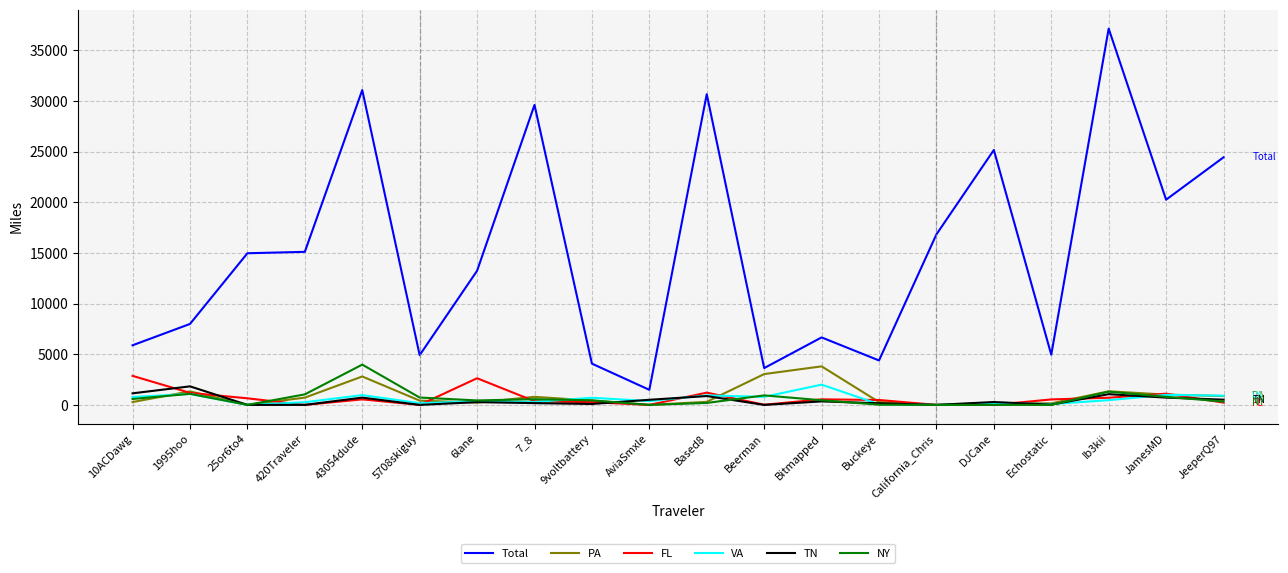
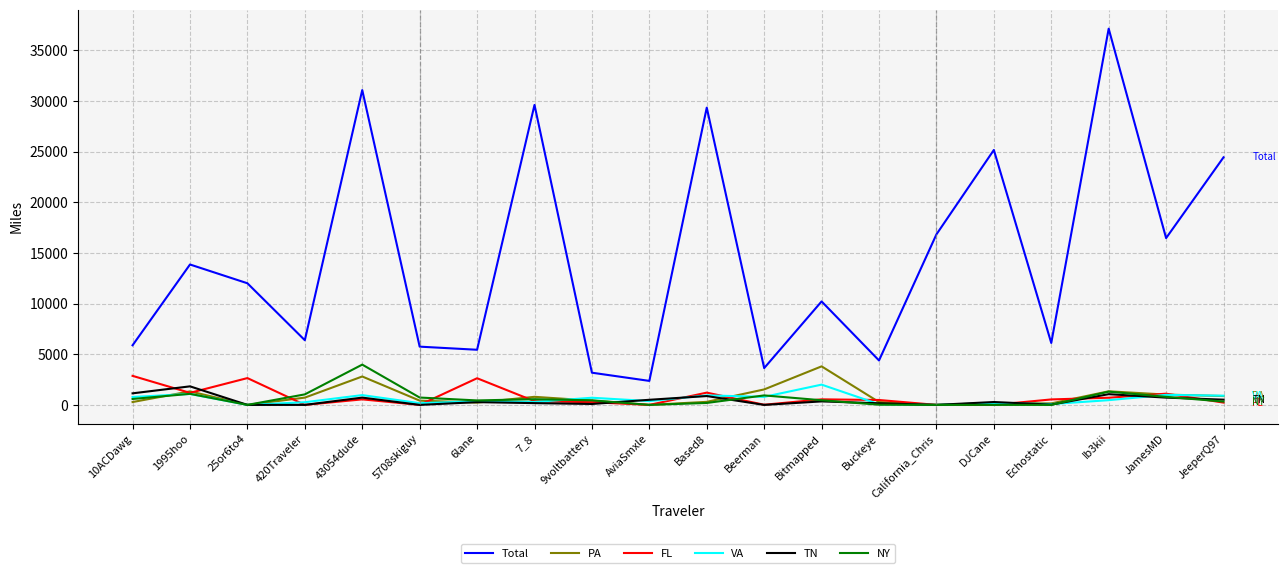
Total, 1995hoo: 8000 -> 13900
Total, 25or6to4: 15000 -> 12000
FL, 25or6to4: 600 -> 2600
Total, 420Traveler: 15100 -> 6400
Total, 5708skiguy: 4900 -> 5700
Total, 6lane: 13200 -> 5400
Total, 9voltbattery: 4100 -> 3200
Total, AviaSmxle: 1500 -> 2400
Total, Based8: 30700 -> 29300
PA, Beerman: 3000 -> 1500
Total, Bitmapped: 6700 -> 10200
Total, Echostatic: 5000 -> 6100
Total, JamesMD: 20300 -> 16500
